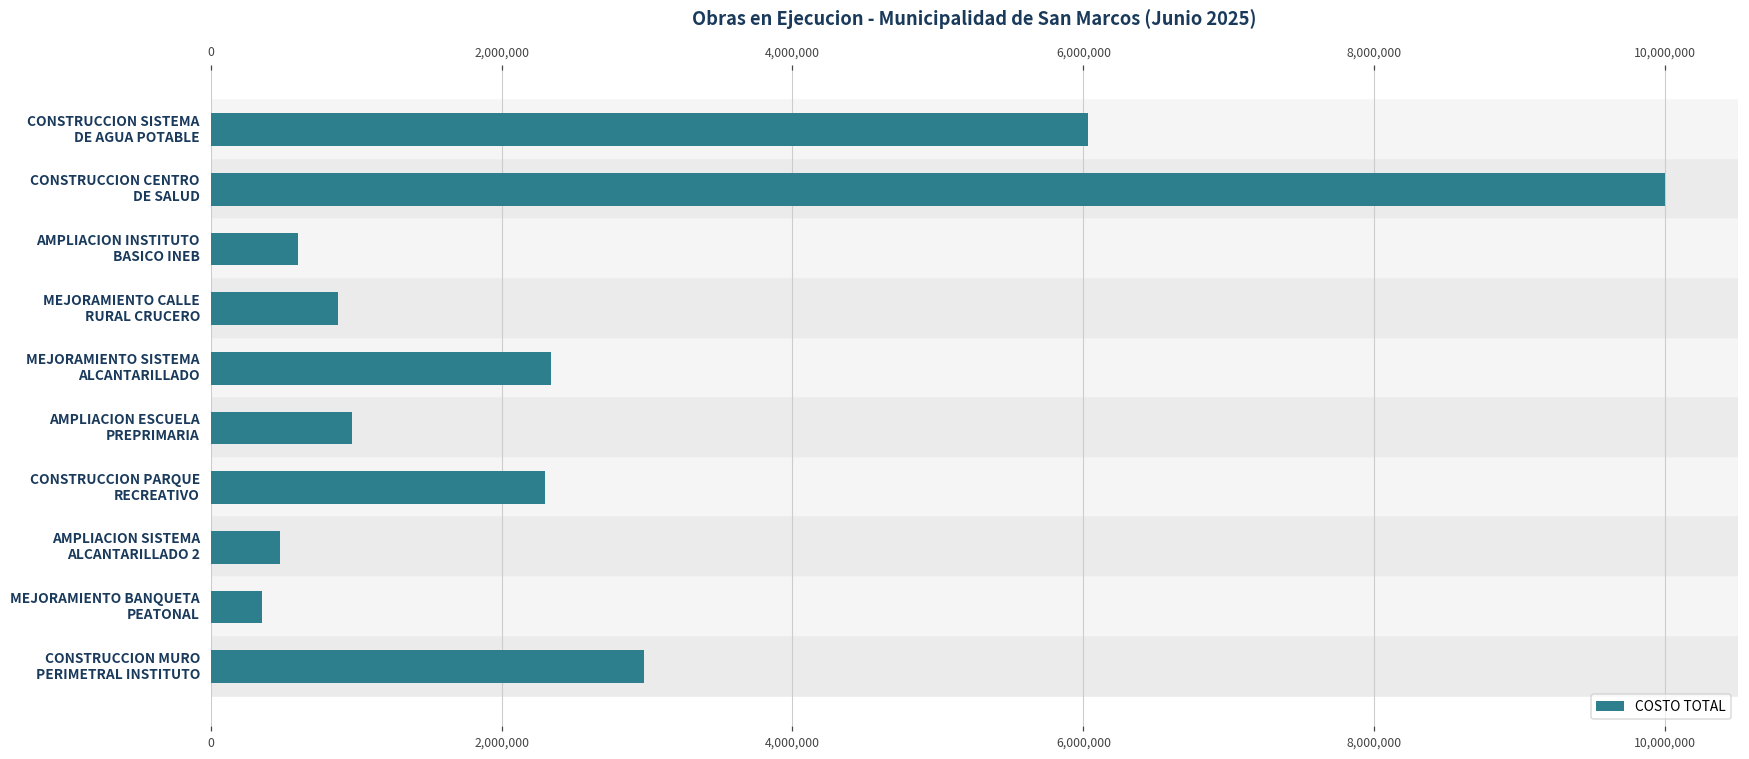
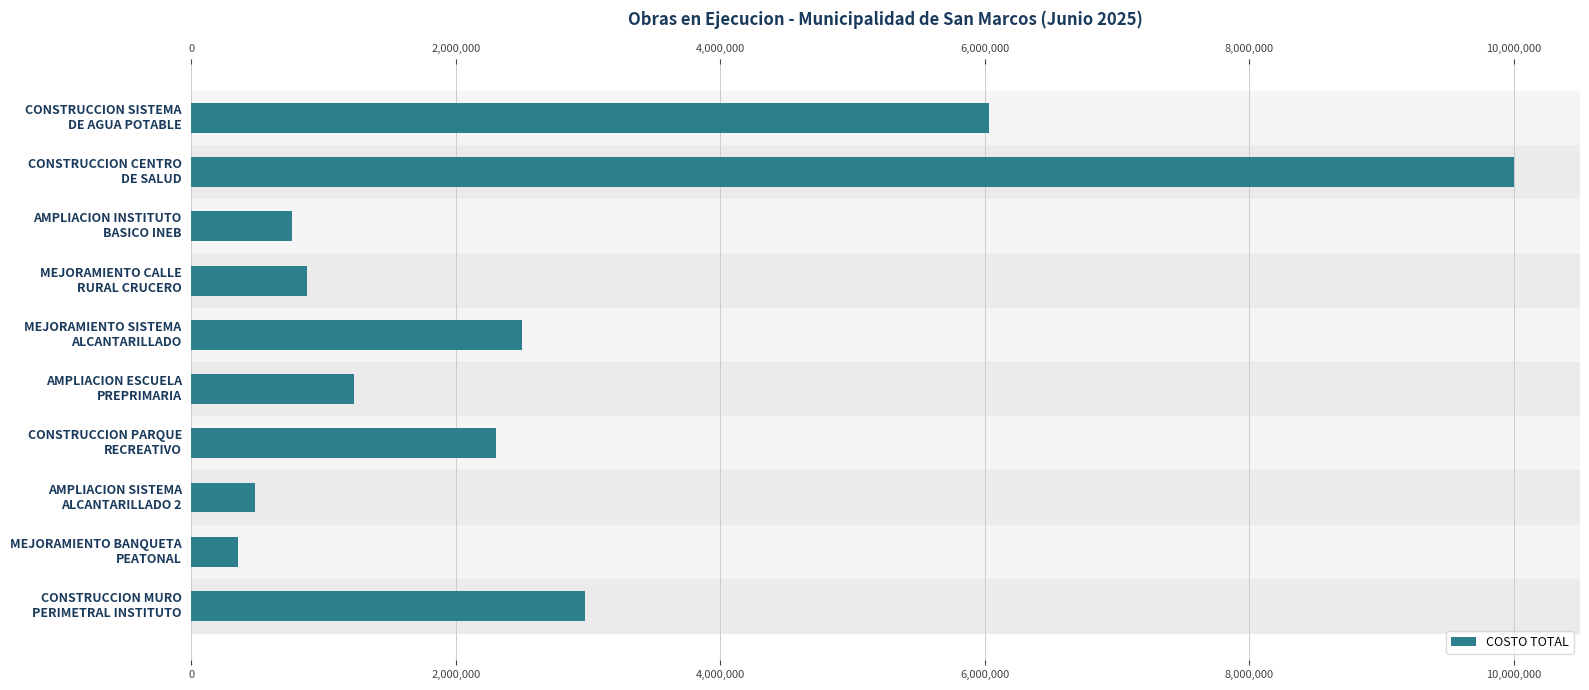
AMPLIACION INSTITUTO BASICO INEB: 600,000 -> 760,000
MEJORAMIENTO SISTEMA ALCANTARILLADO: 2,340,000 -> 2,500,000
AMPLIACION ESCUELA PREPRIMARIA: 970,000 -> 1,230,000
